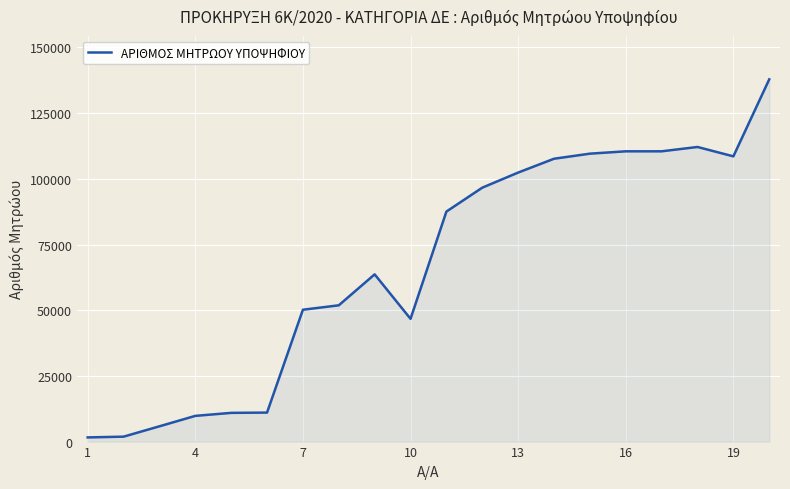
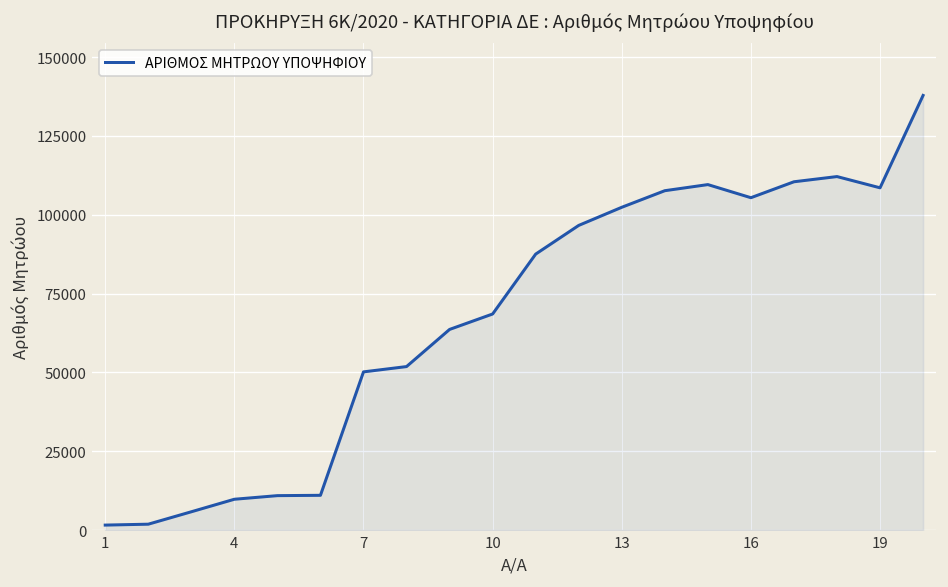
10: 47000 -> 69000
16: 110000 -> 105000
